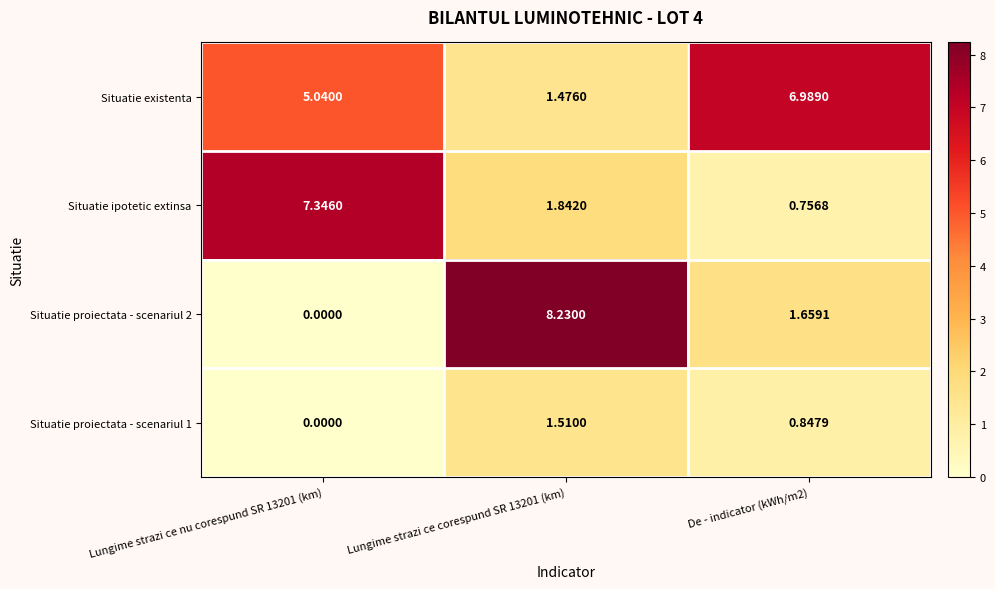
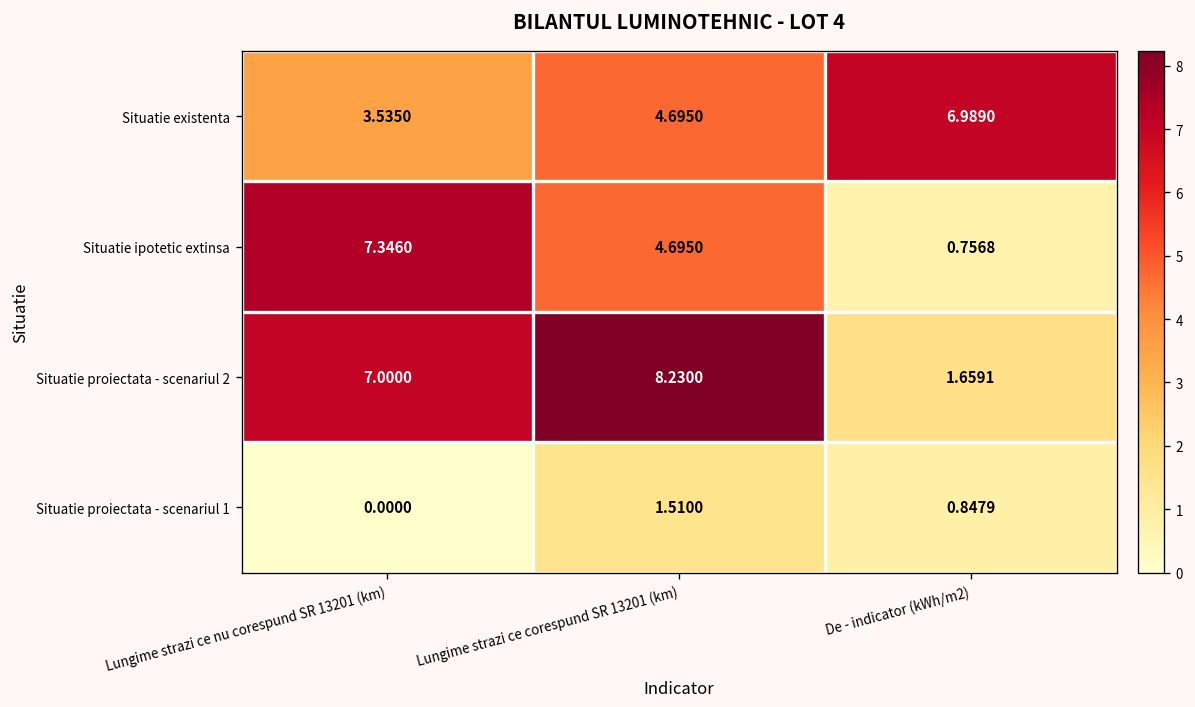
Situatie existenta, Lungime strazi ce nu corespund SR 13201 (km): 5.0400 -> 3.5350
Situatie existenta, Lungime strazi ce corespund SR 13201 (km): 1.4760 -> 4.6950
Situatie ipotetic extinsa, Lungime strazi ce corespund SR 13201 (km): 1.8420 -> 4.6950
Situatie proiectata - scenariul 2, Lungime strazi ce nu corespund SR 13201 (km): 0.0000 -> 7.0000
